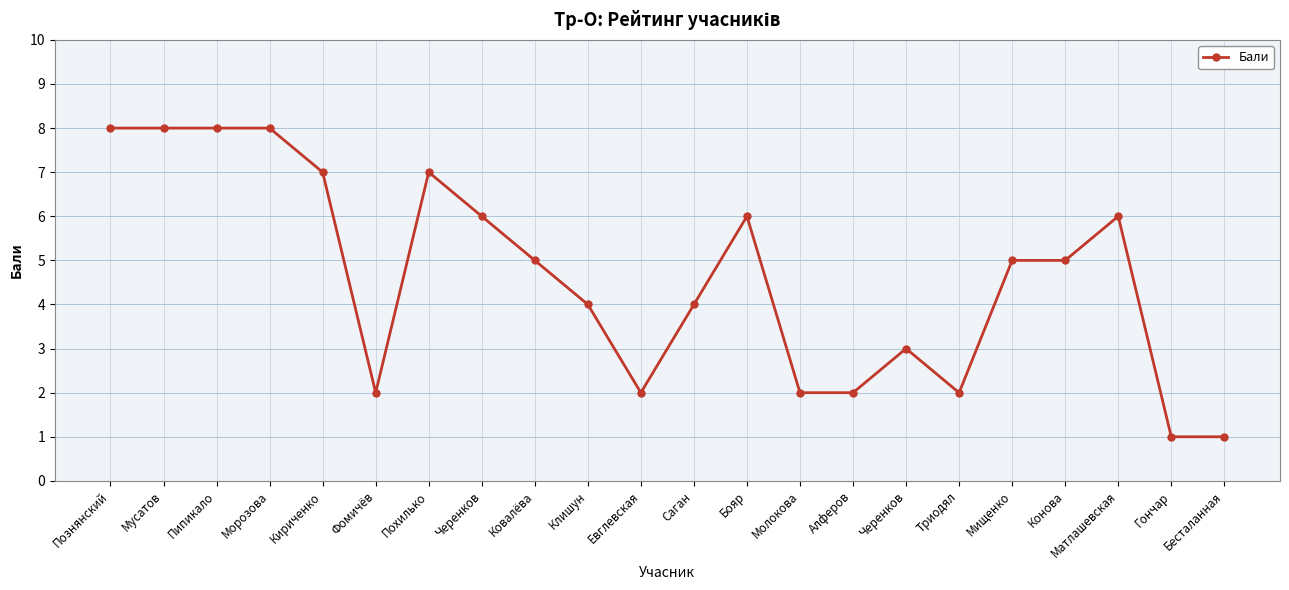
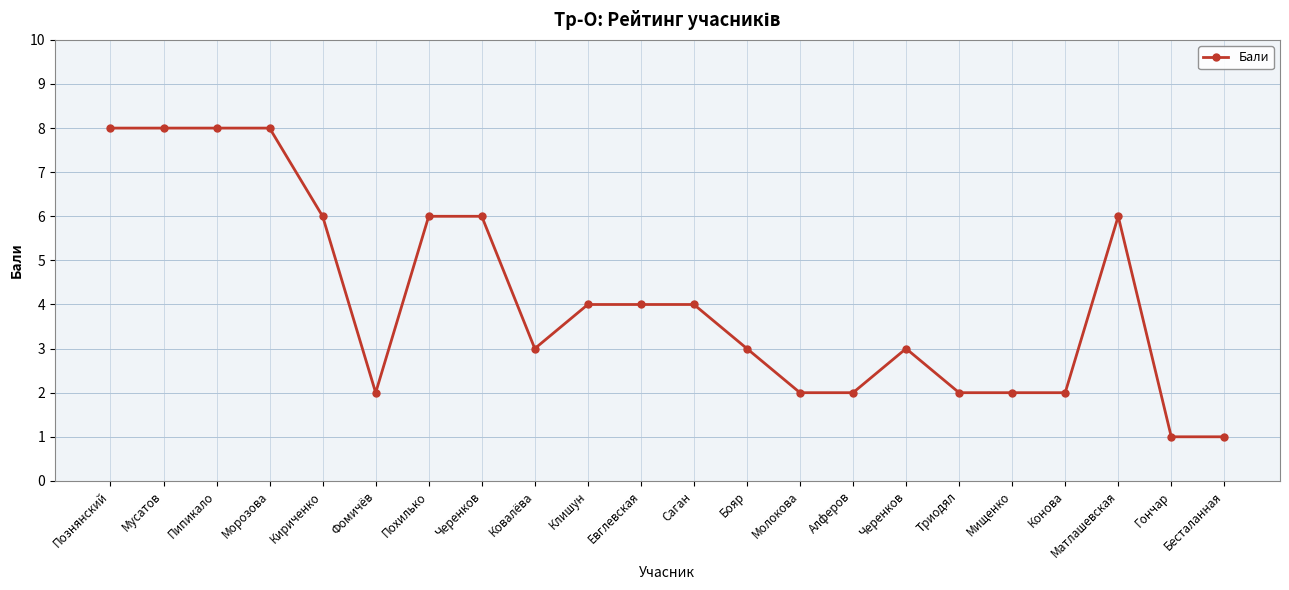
Кириченко: 7 -> 6
Похилько: 7 -> 6
Ковалёва: 5 -> 3
Евглевская: 2 -> 4
Бояр: 6 -> 3
Мищенко: 5 -> 2
Конова: 5 -> 2
